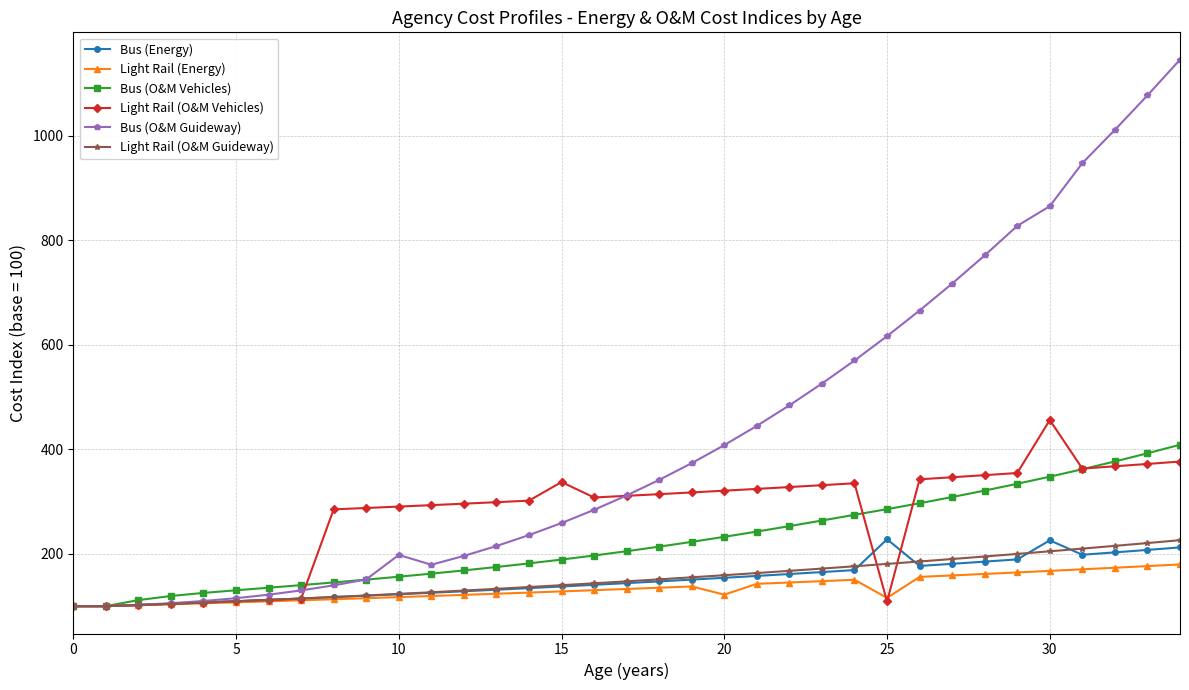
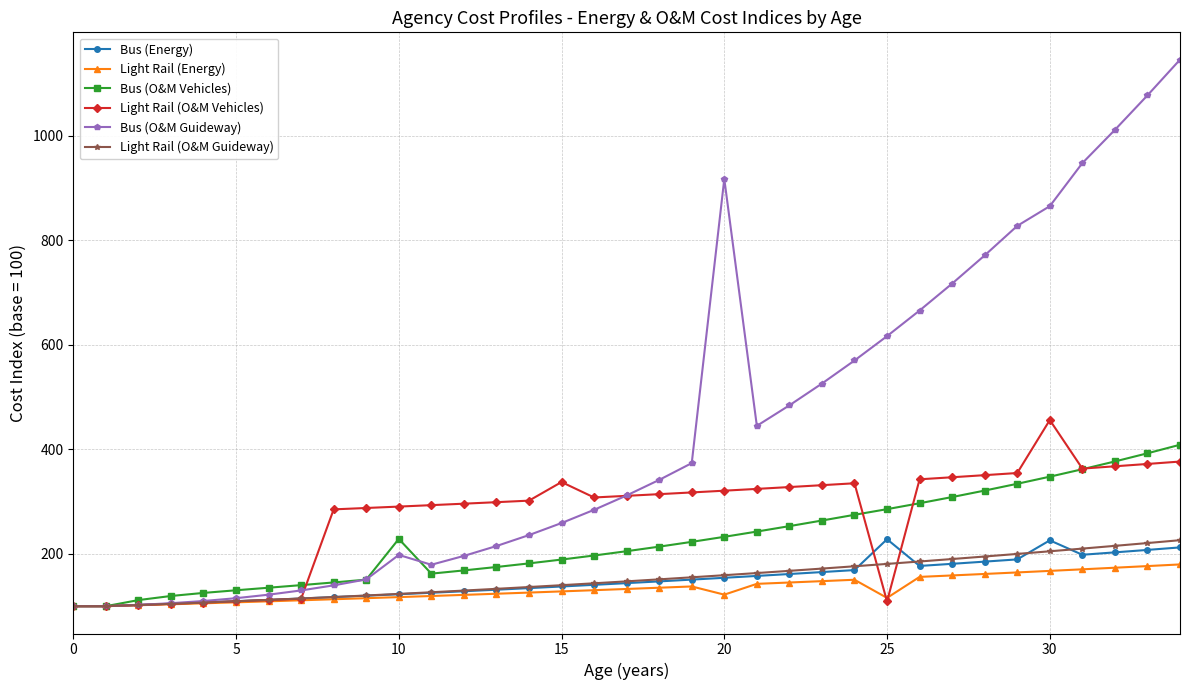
Bus (O&M Vehicles), 10: 160 -> 230
Bus (O&M Guideway), 20: 410 -> 920
